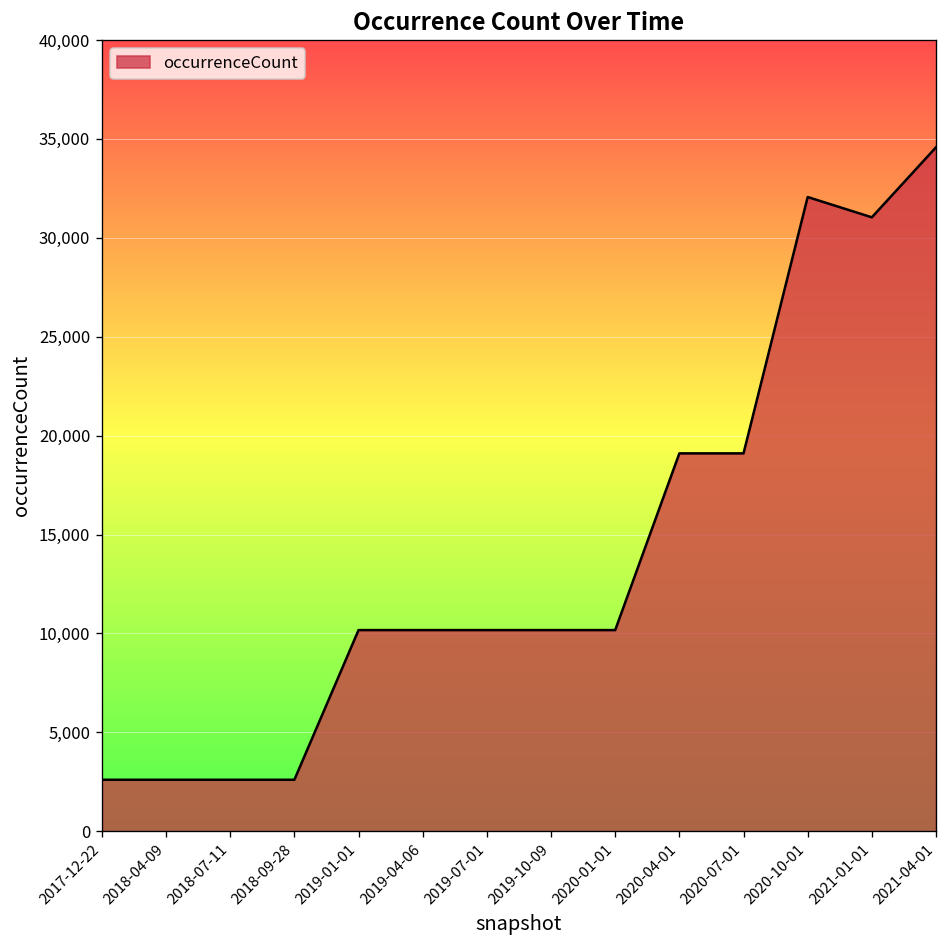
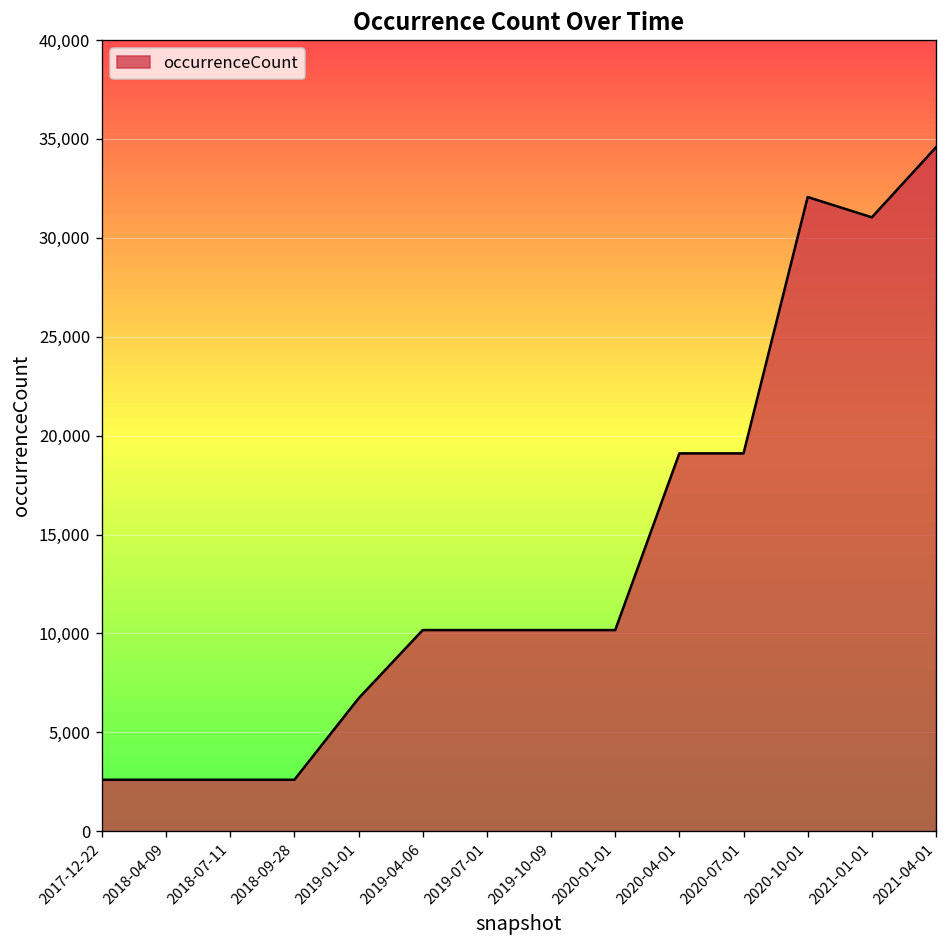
2019-01-01: 10,200 -> 6,700
